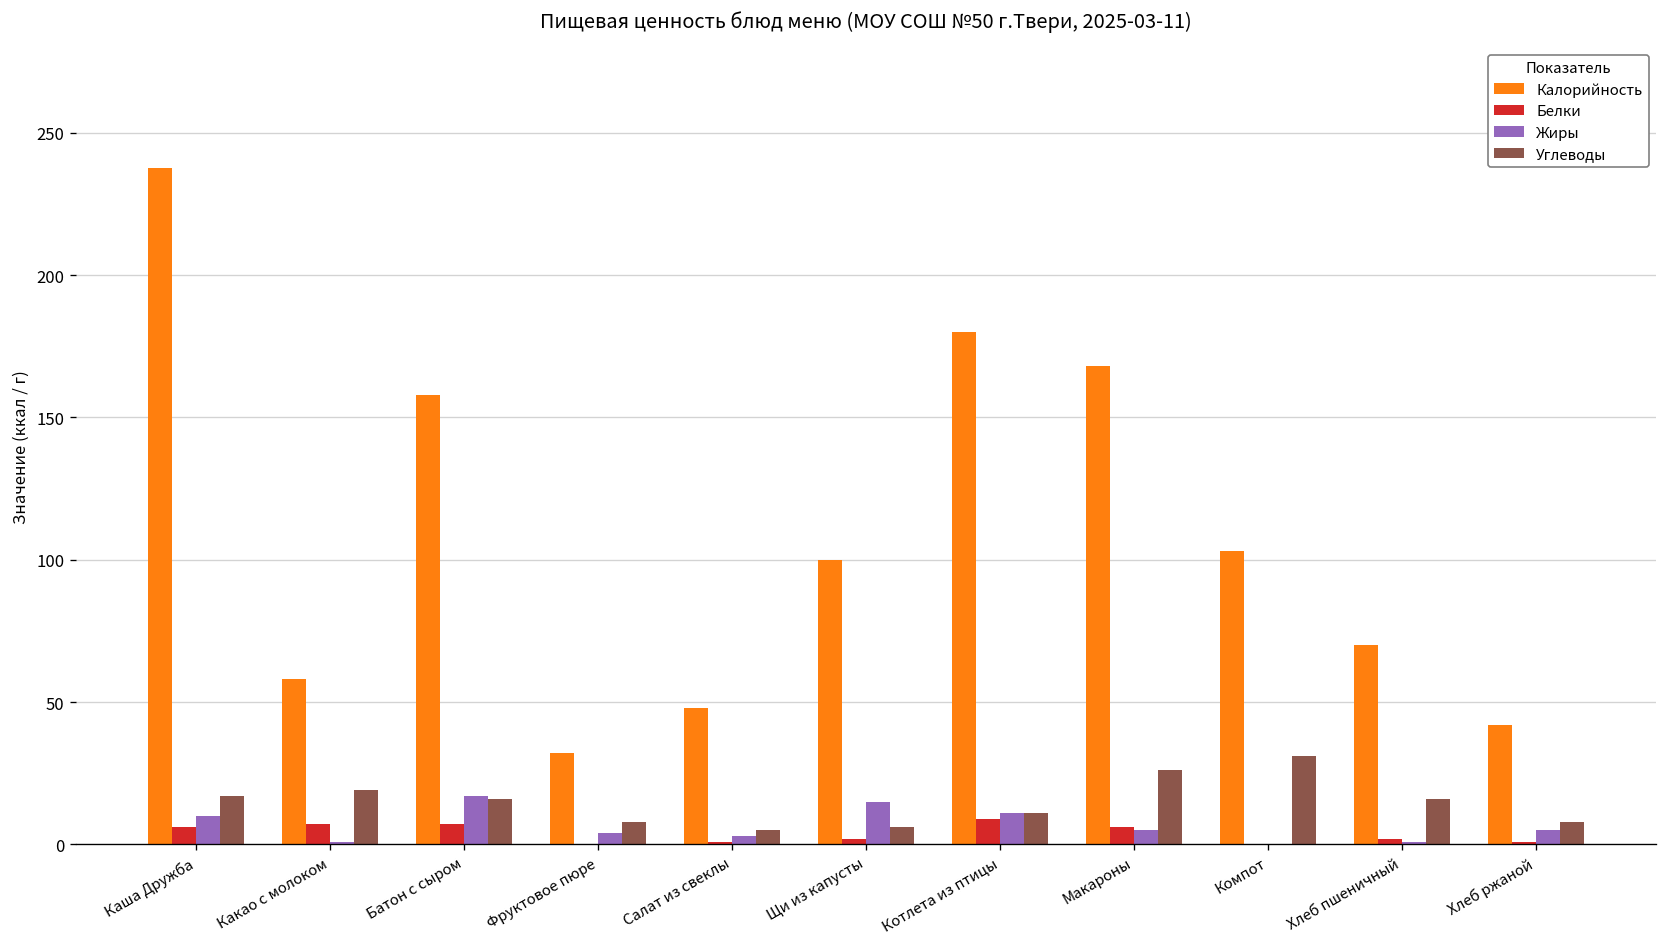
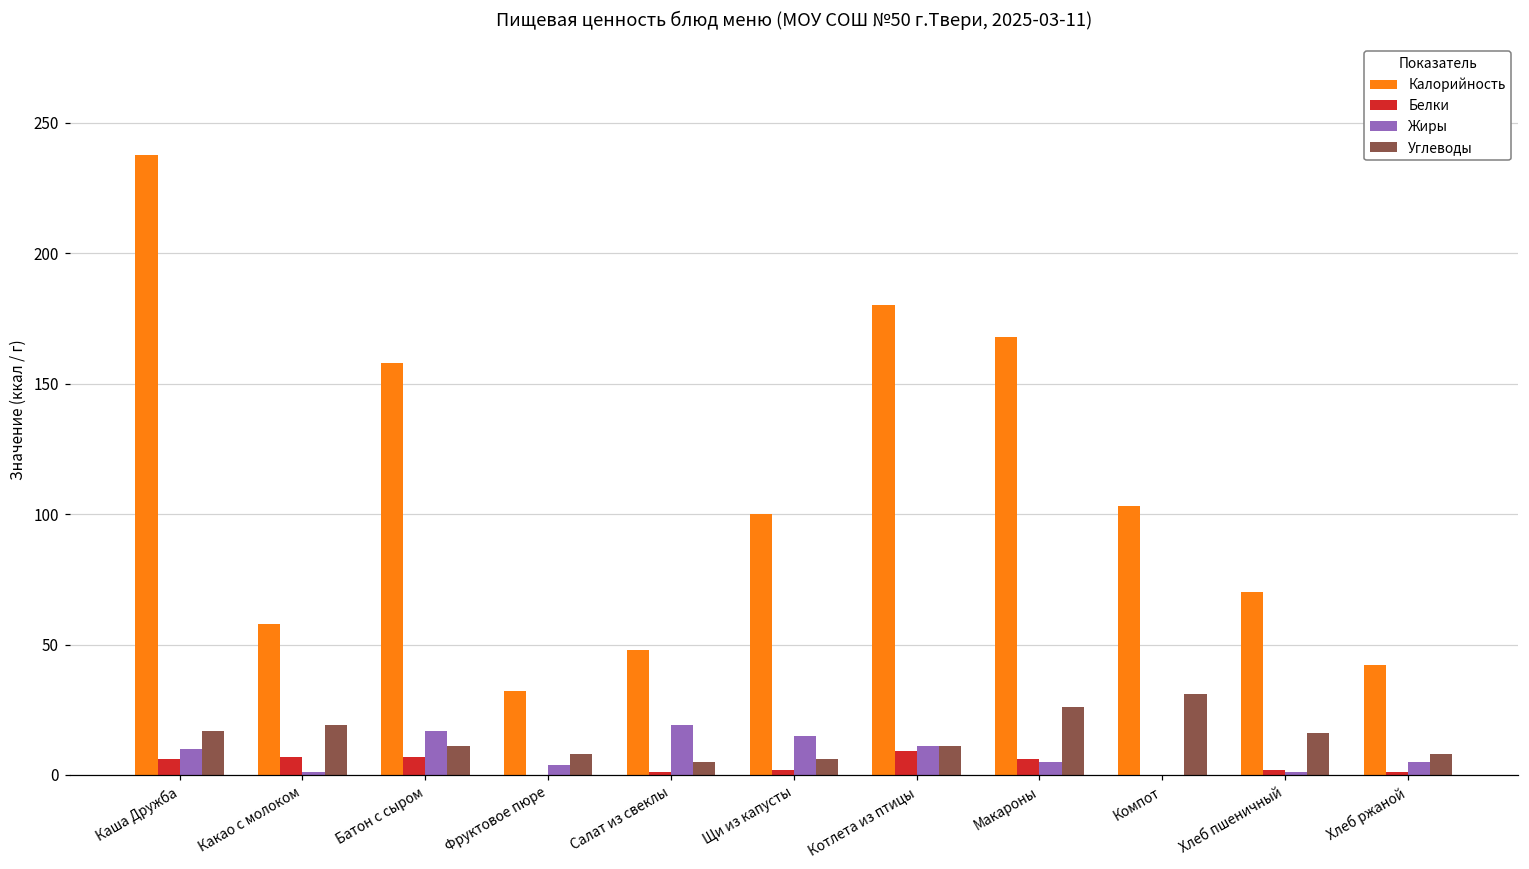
Углеводы, Батон с сыром: 16 -> 11
Жиры, Салат из свеклы: 3 -> 19
